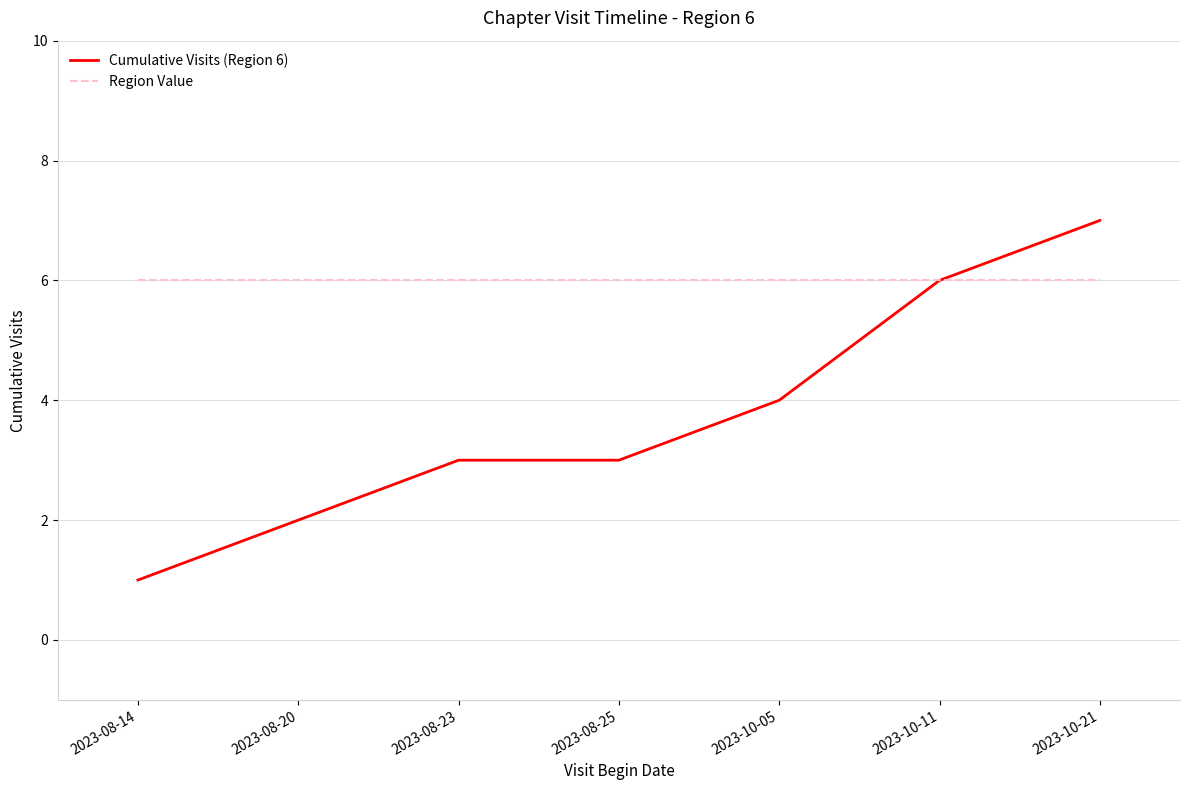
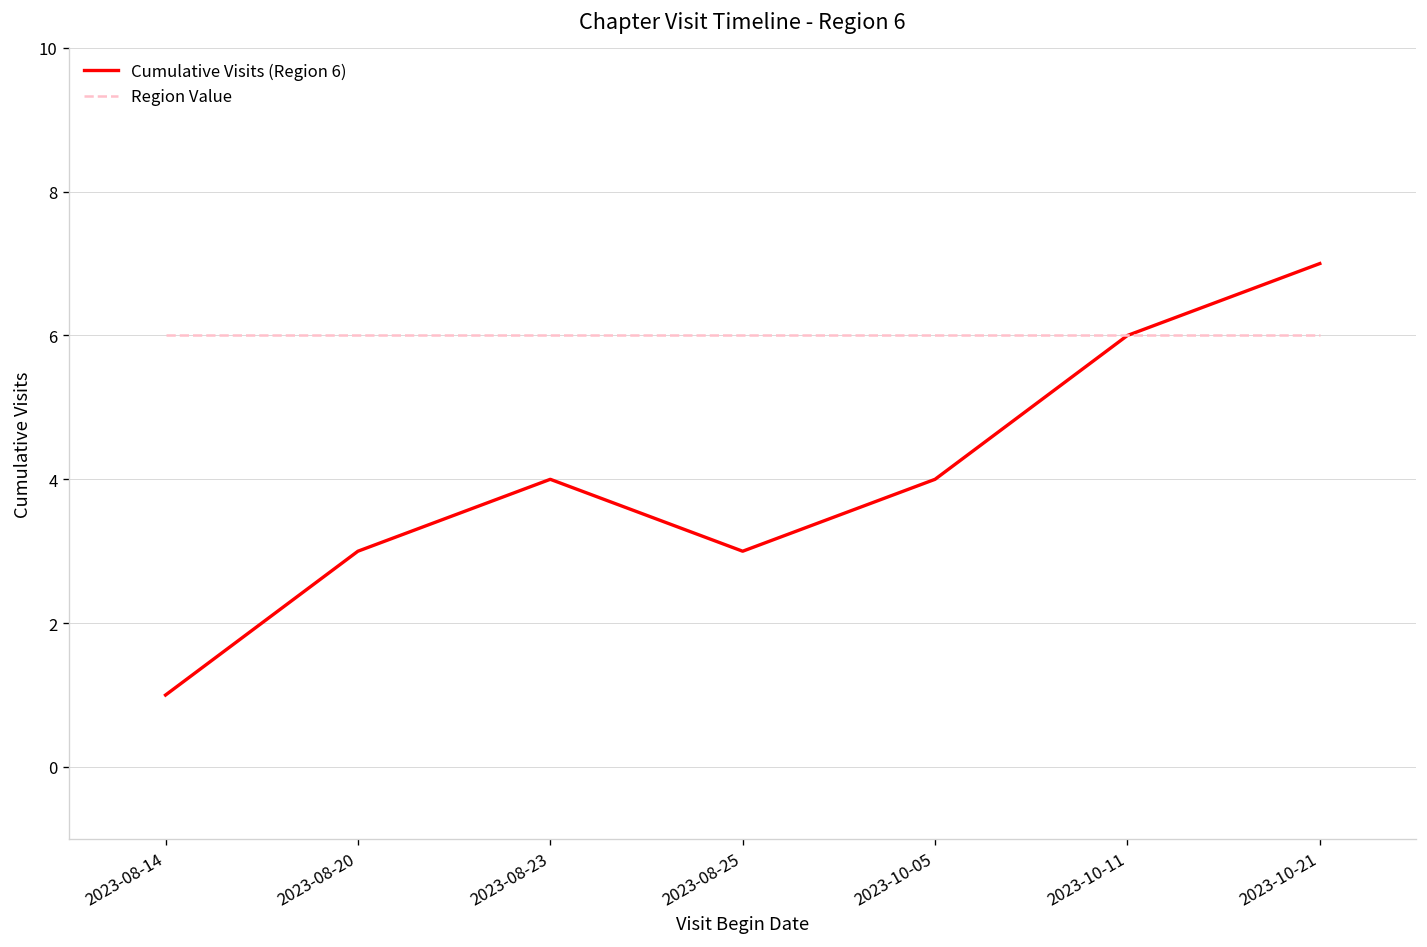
Cumulative Visits (Region 6), 2023-08-20: 2 -> 3
Cumulative Visits (Region 6), 2023-08-23: 3 -> 4
